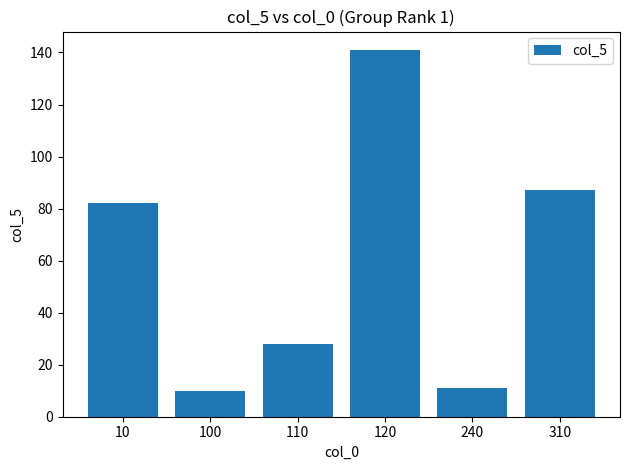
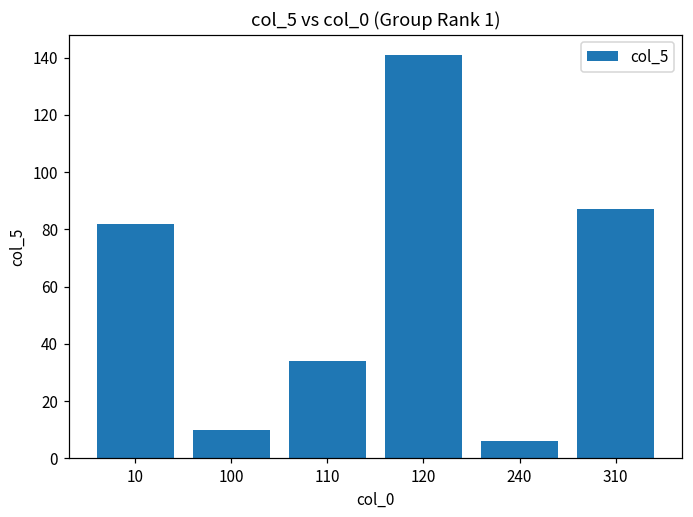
110: 28 -> 34
240: 11 -> 6
